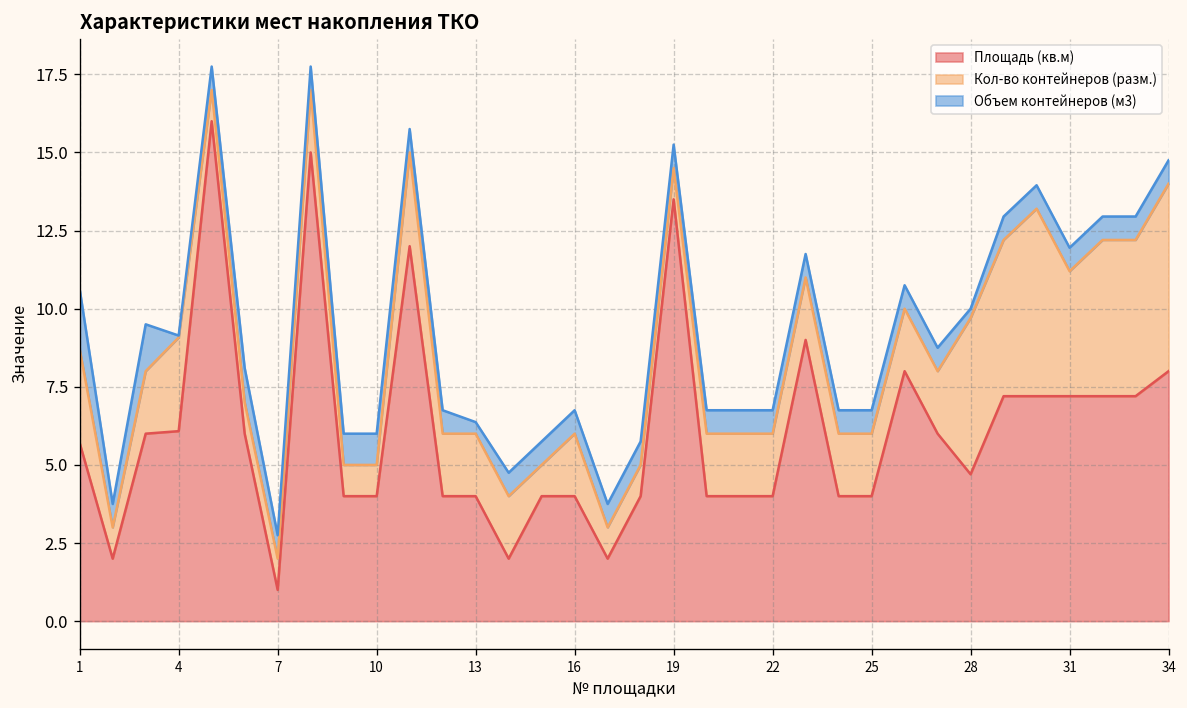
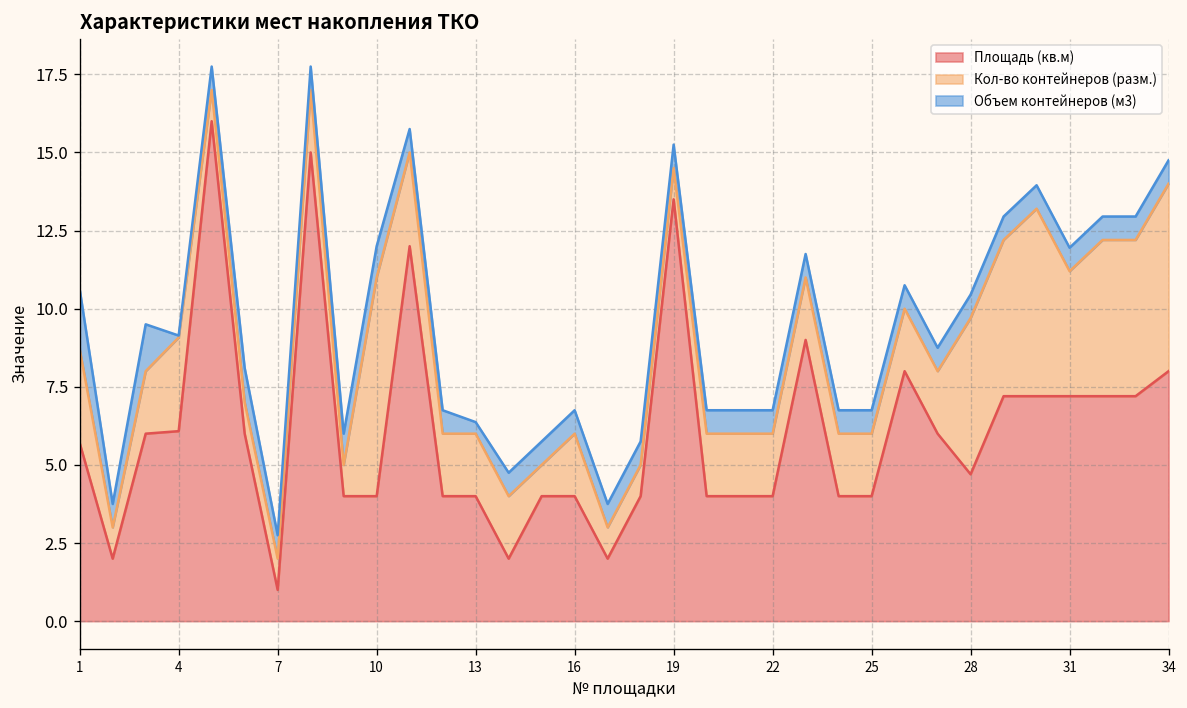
Кол-во контейнеров (разм.), 10: 1 -> 7
Объем контейнеров (м3), 28: 0.3 -> 0.8
